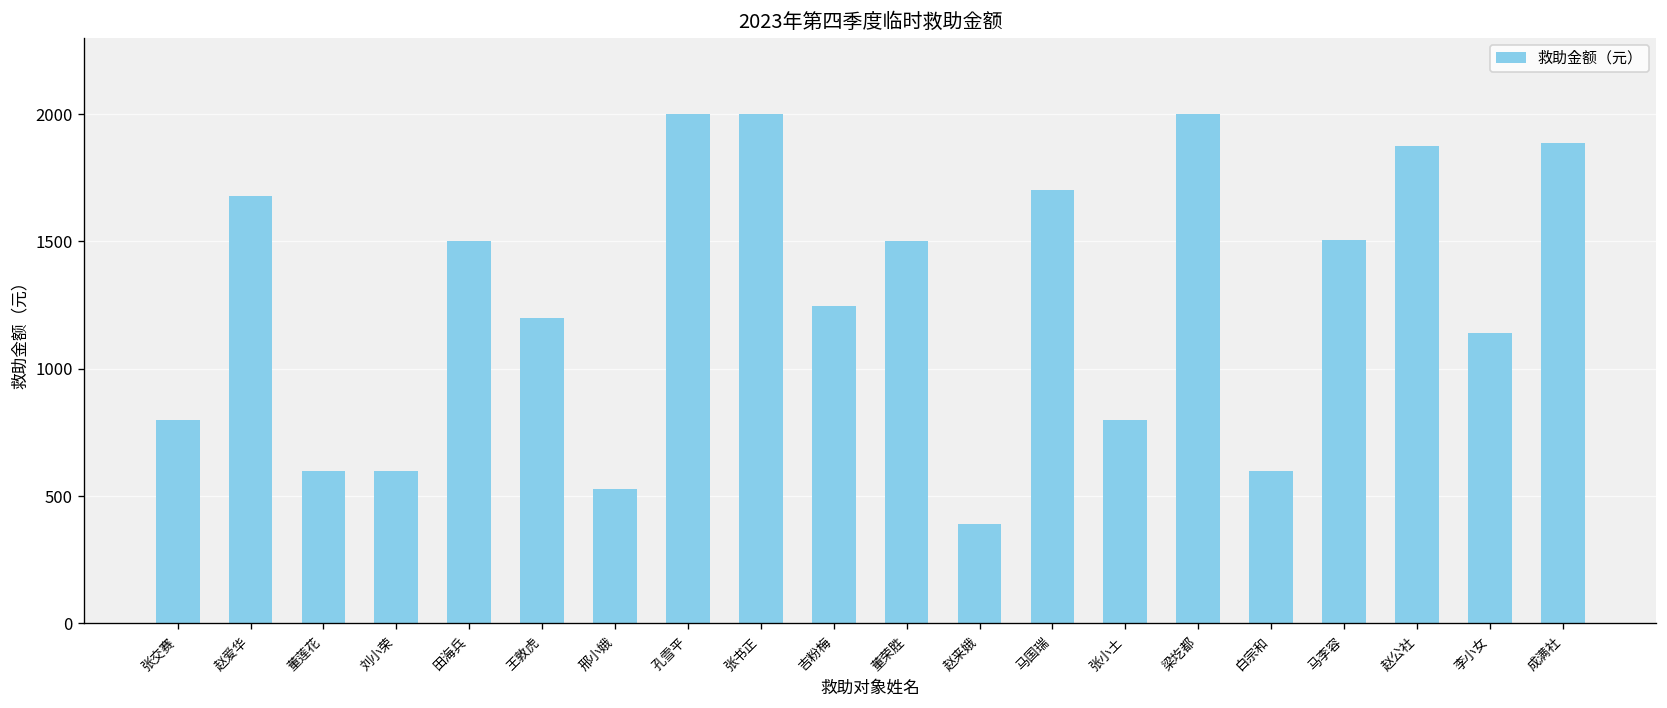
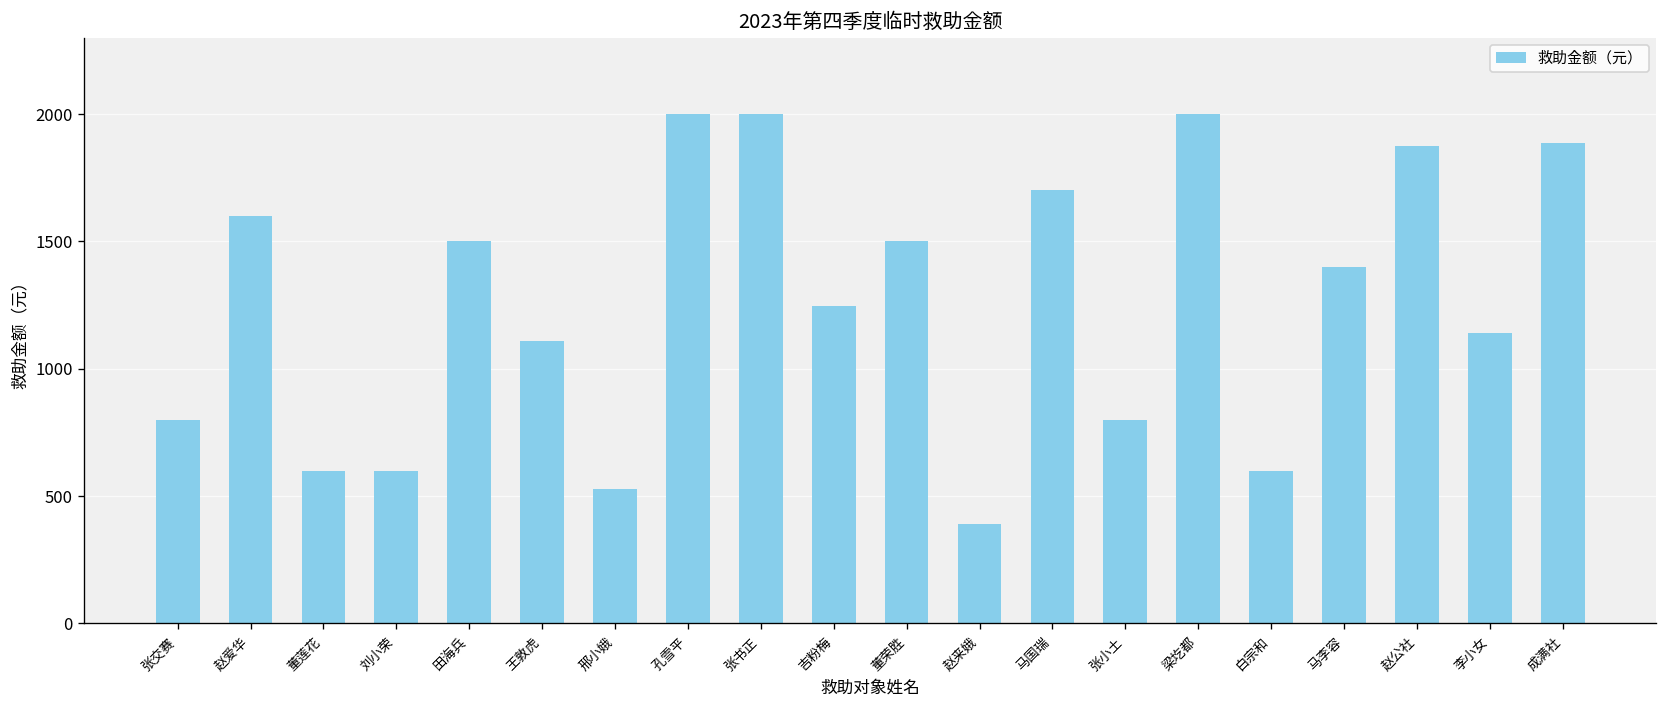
赵爱华: 1680 -> 1600
王敦虎: 1200 -> 1110
马李容: 1510 -> 1400
